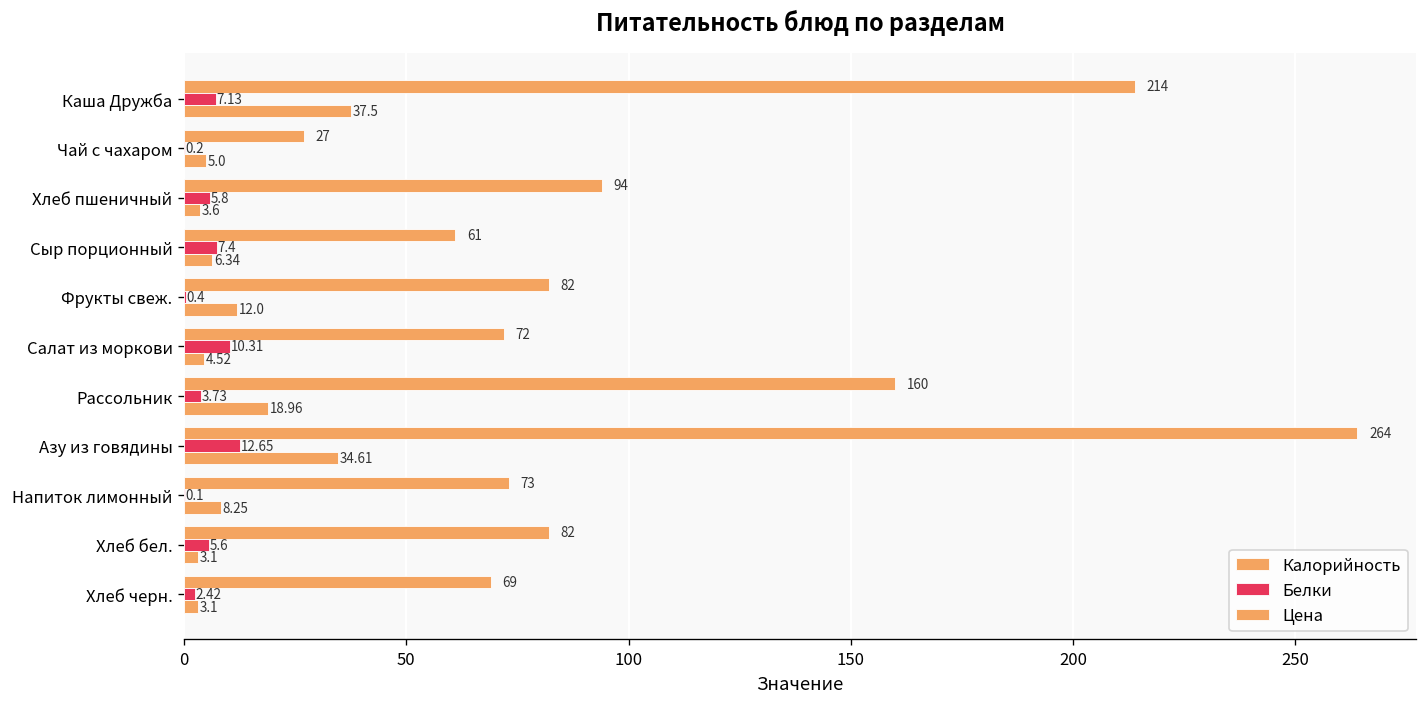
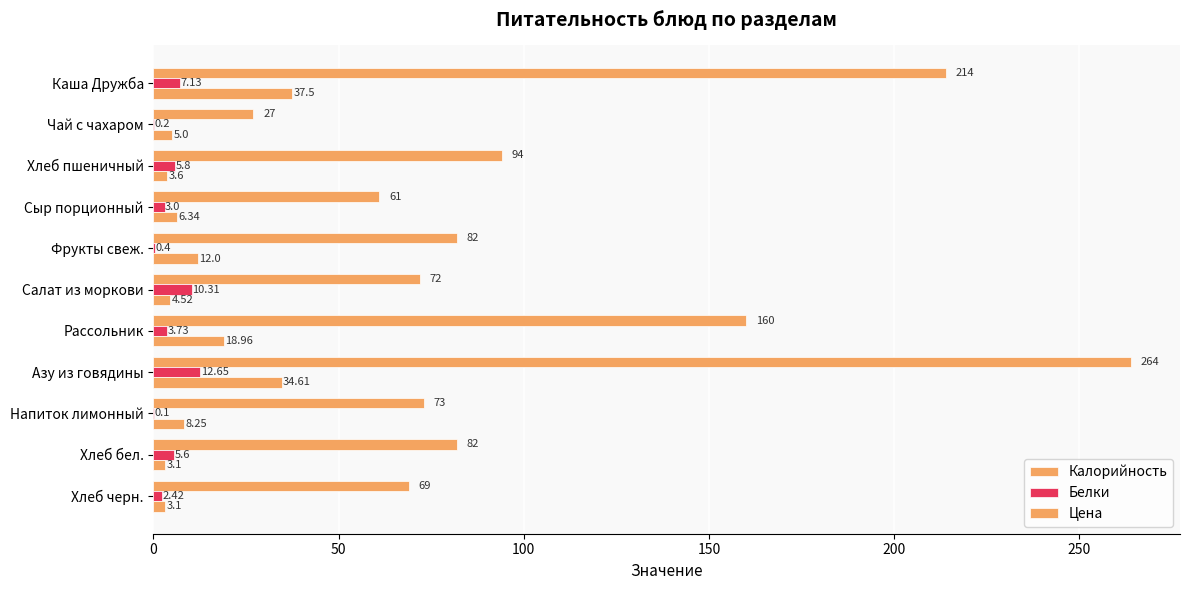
Белки, Сыр порционный: 7.4 -> 3.0
